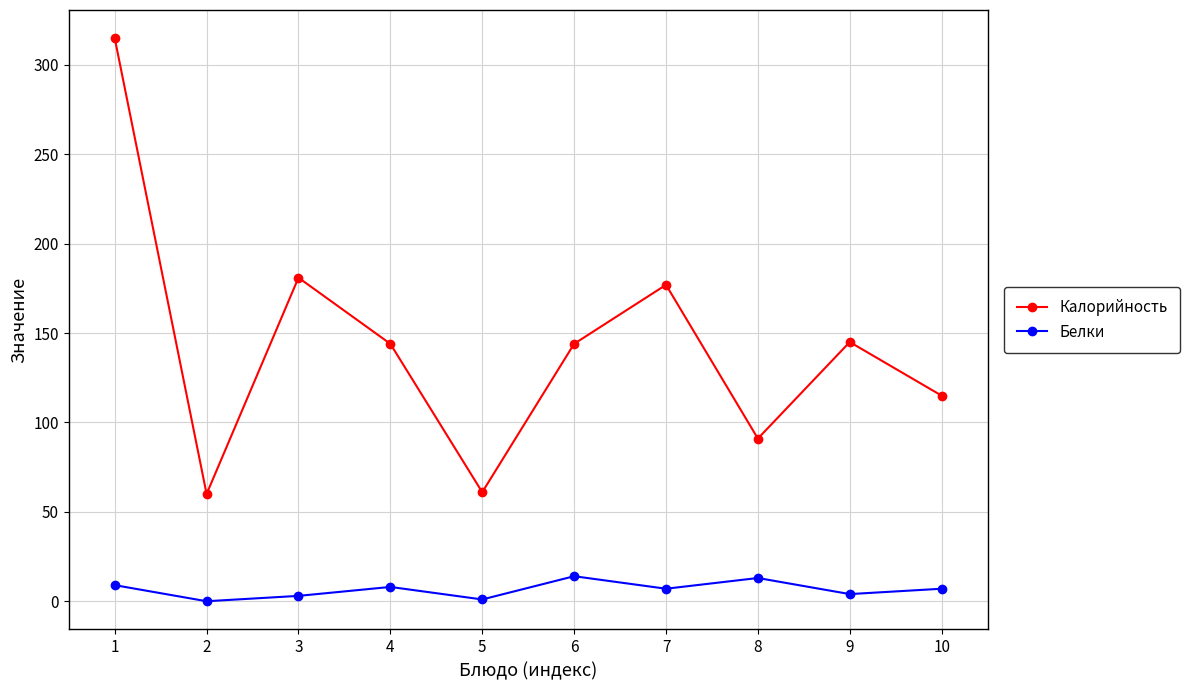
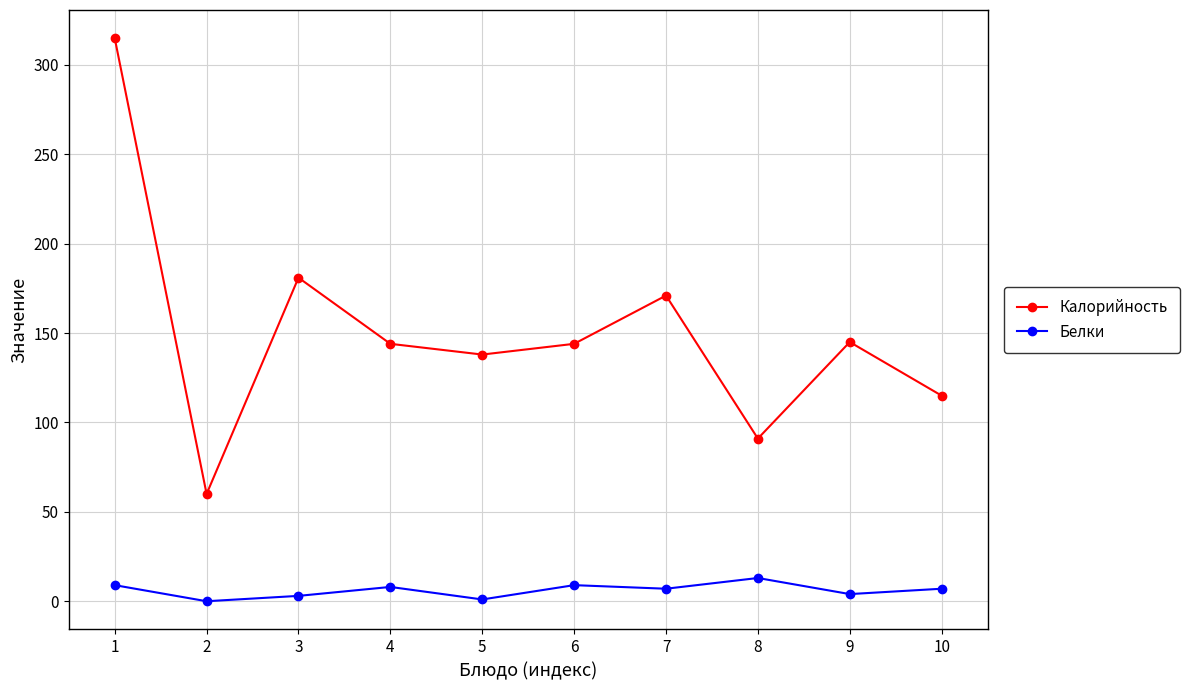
Калорийность, 5: 61 -> 138
Белки, 6: 14 -> 9
Калорийность, 7: 177 -> 171
